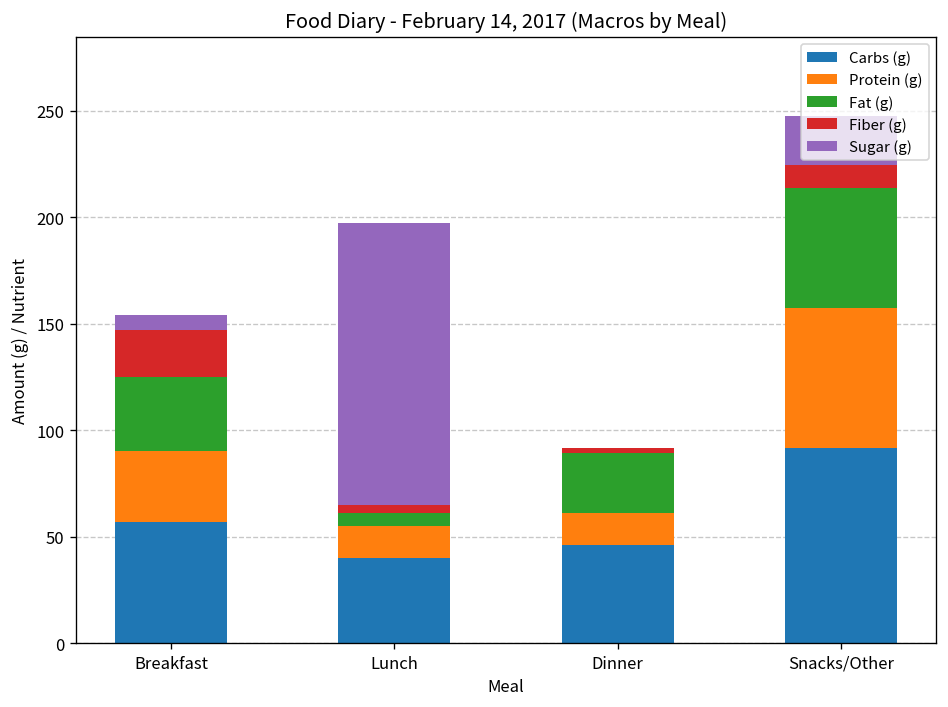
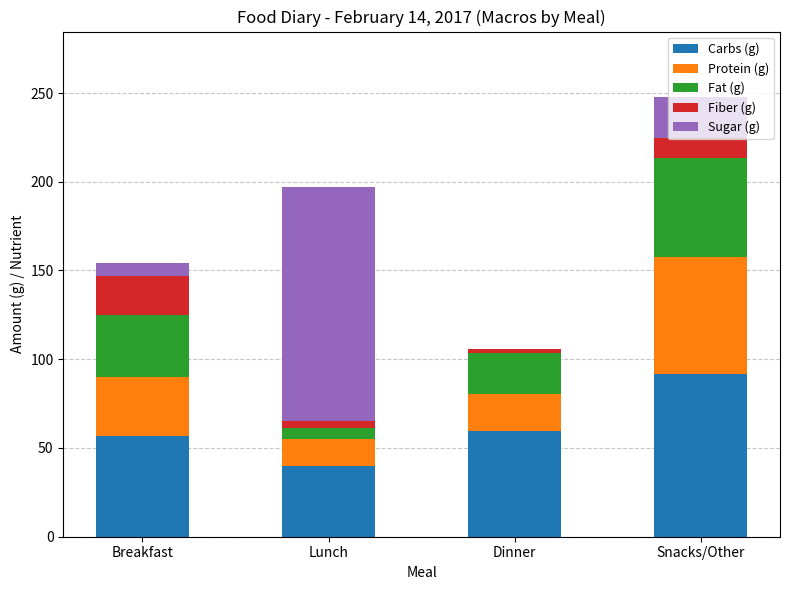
Carbs (g), Dinner: 46 -> 60
Protein (g), Dinner: 15 -> 21
Fat (g), Dinner: 28 -> 23
